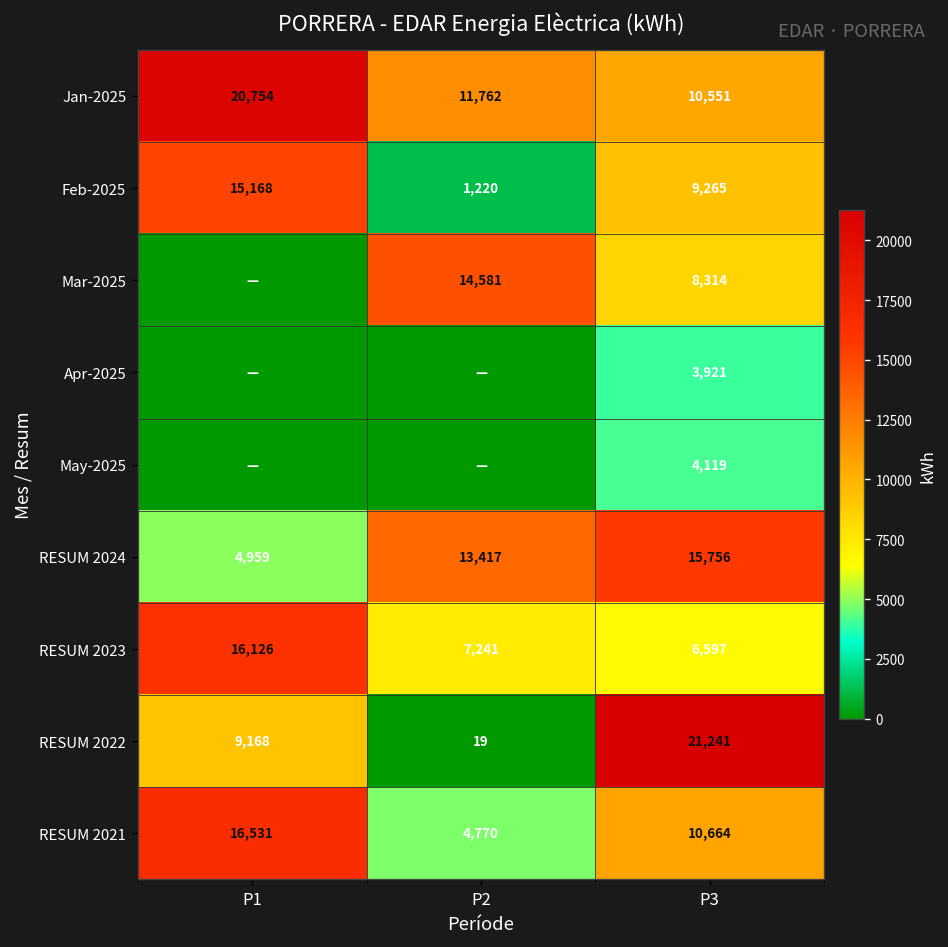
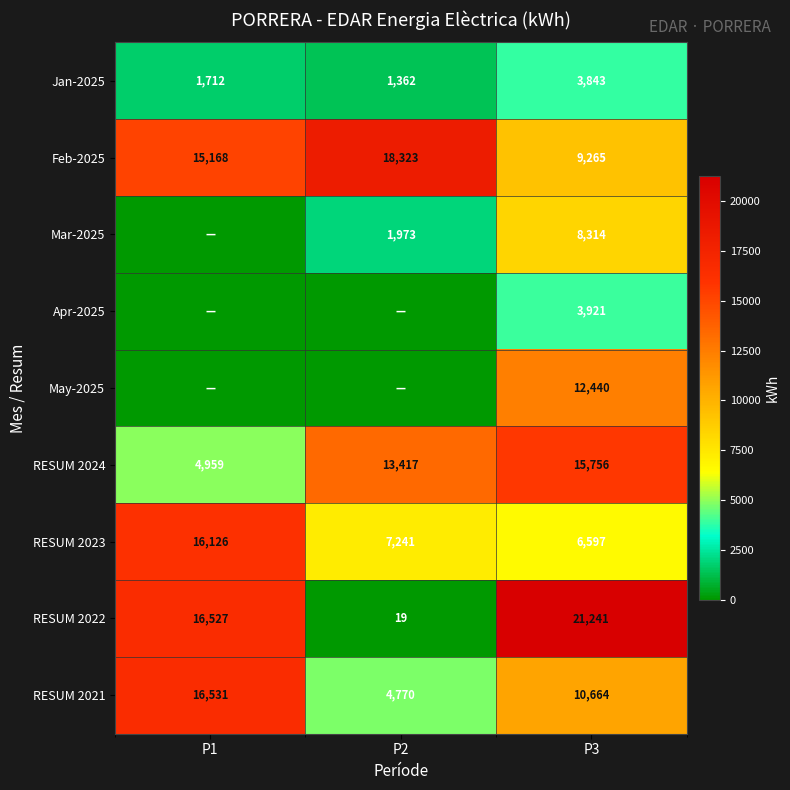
Jan-2025, P1: 20,754 -> 1,712
Jan-2025, P2: 11,762 -> 1,362
Jan-2025, P3: 10,551 -> 3,843
Feb-2025, P2: 1,220 -> 18,323
Mar-2025, P2: 14,581 -> 1,973
May-2025, P3: 4,119 -> 12,440
RESUM 2022, P1: 9,168 -> 16,527
